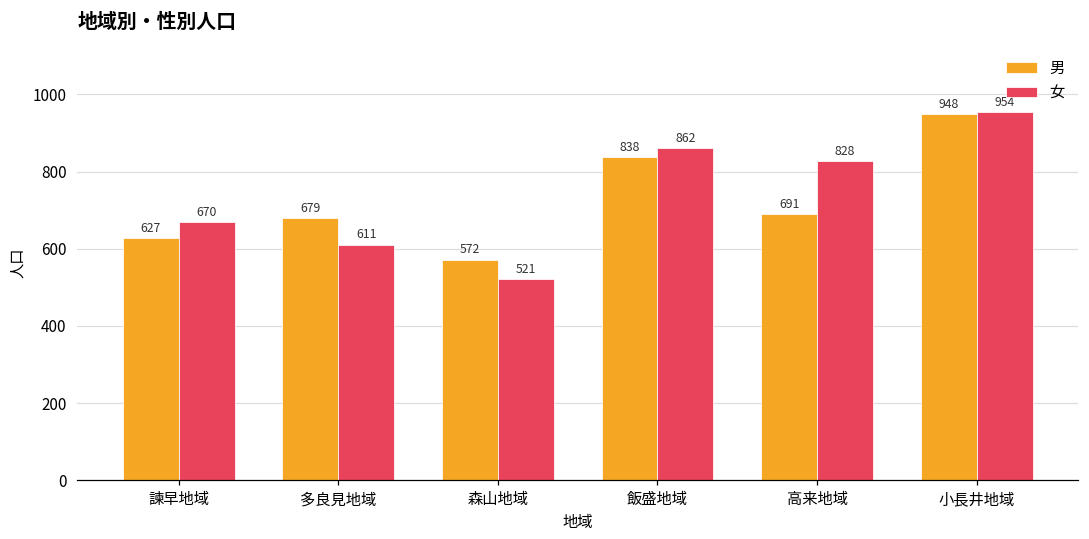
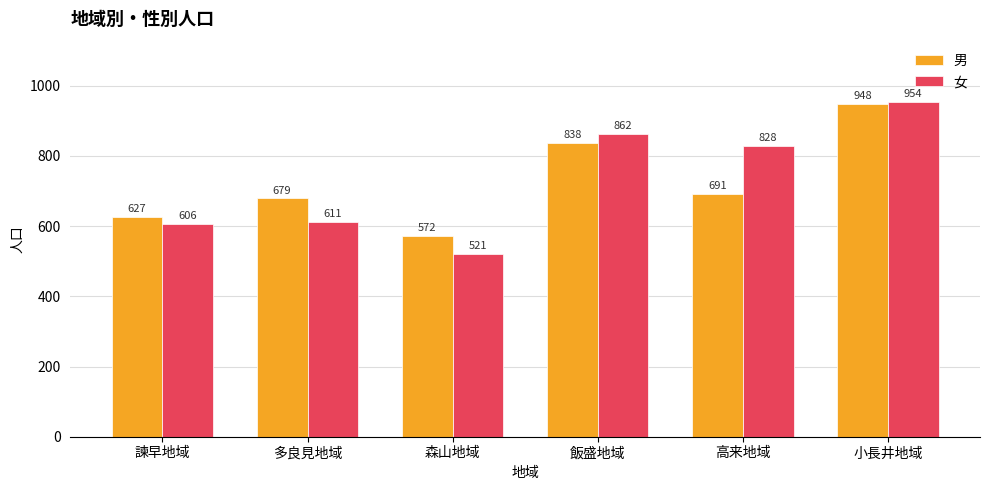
女, 諫早地域: 670 -> 606
